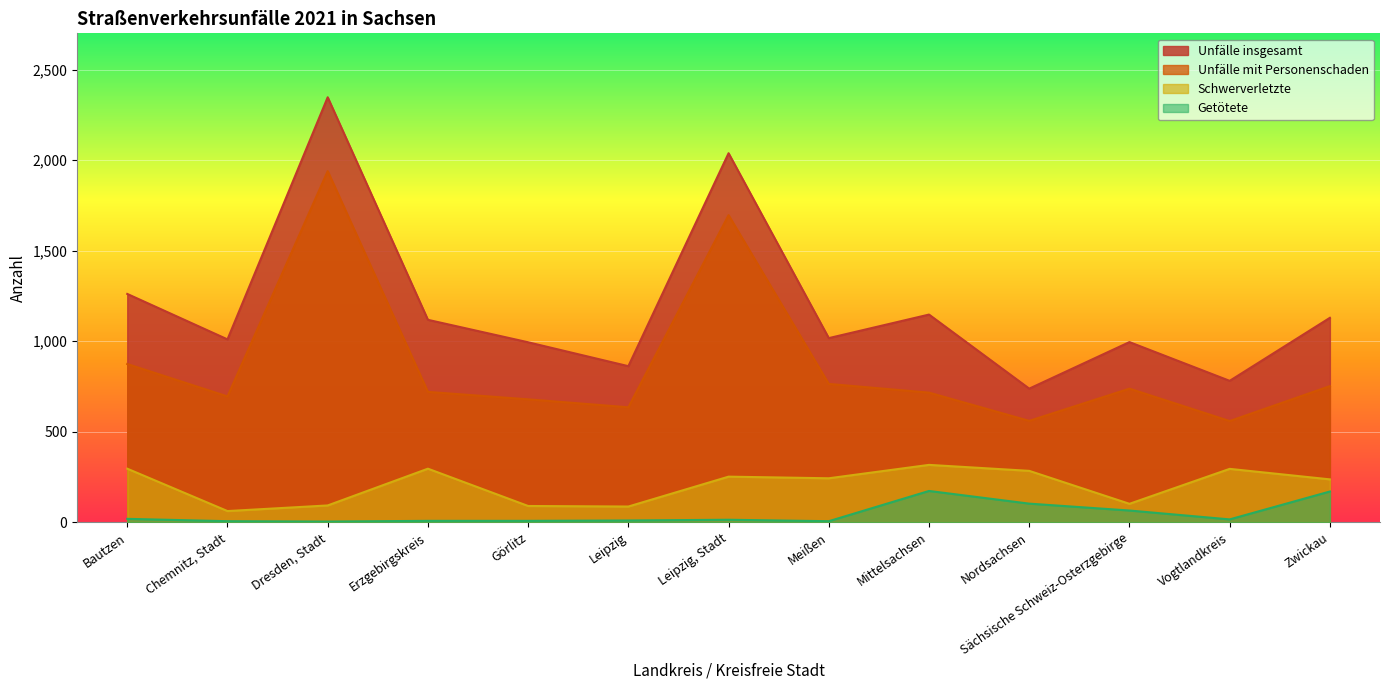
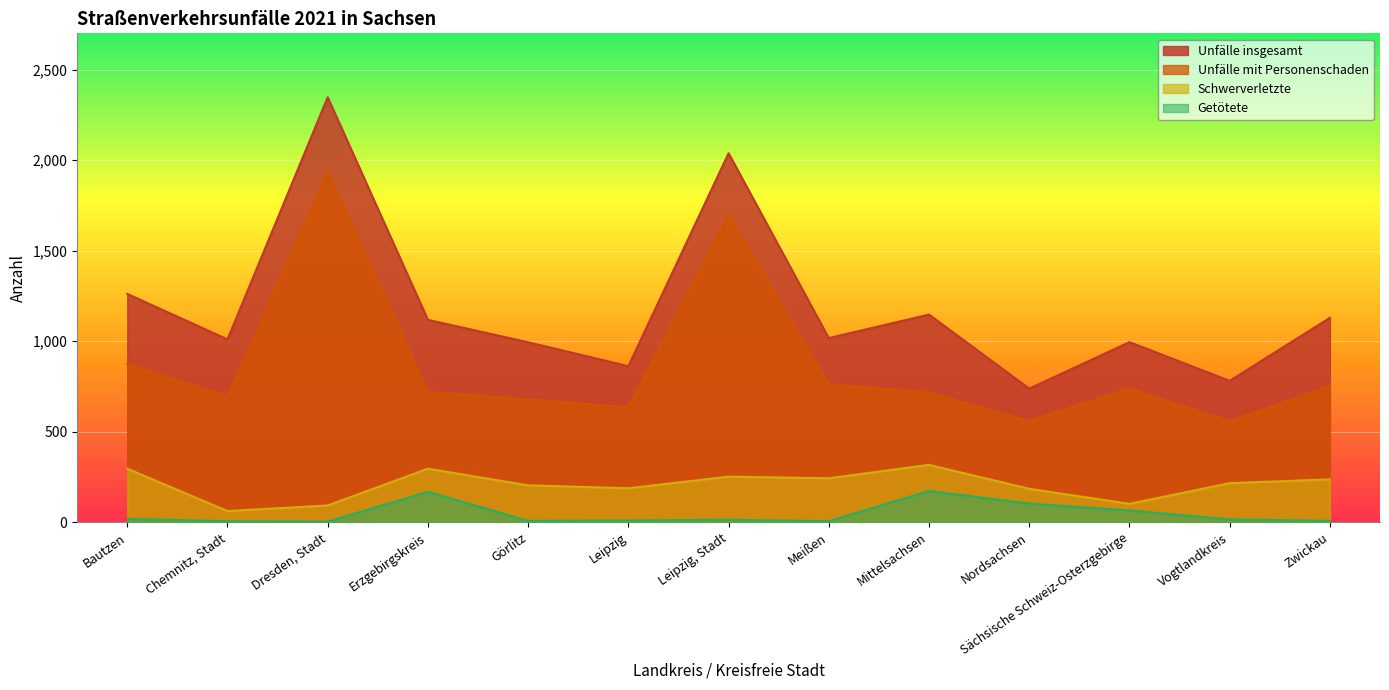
Getötete, Erzgebirgskreis: 10 -> 170
Schwerverletzte, Görlitz: 90 -> 200
Schwerverletzte, Leipzig: 90 -> 190
Schwerverletzte, Nordsachsen: 280 -> 190
Schwerverletzte, Vogtlandkreis: 300 -> 220
Getötete, Zwickau: 170 -> 10
